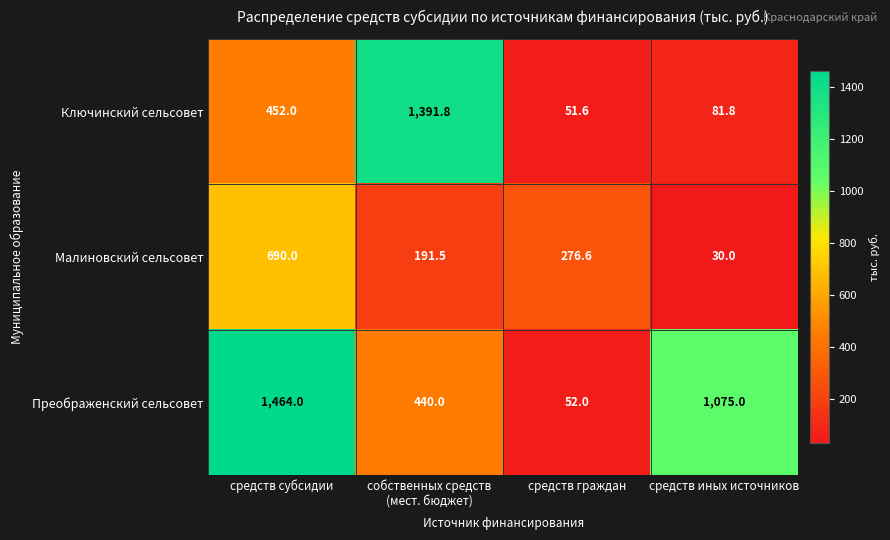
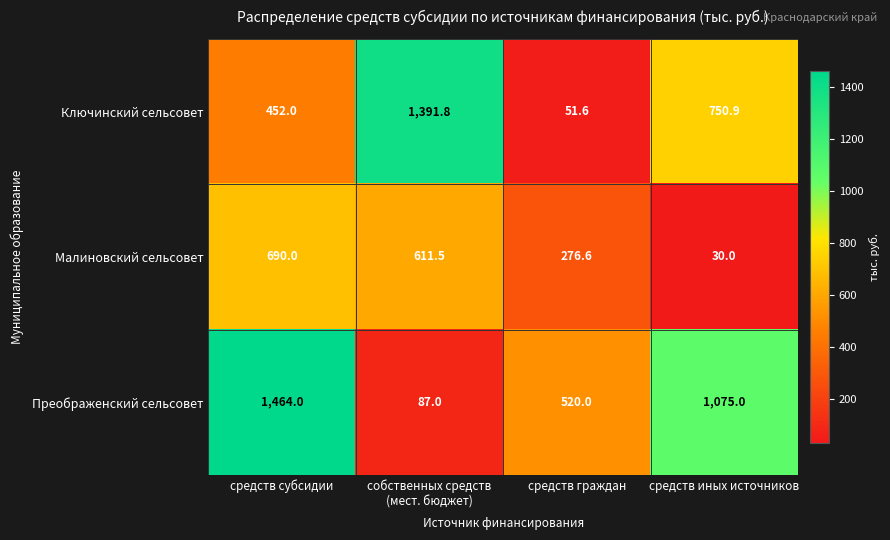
Ключинский сельсовет, средств иных источников: 81.8 -> 750.9
Малиновский сельсовет, собственных средств (мест. бюджет): 191.5 -> 611.5
Преображенский сельсовет, собственных средств (мест. бюджет): 440.0 -> 87.0
Преображенский сельсовет, средств граждан: 52.0 -> 520.0
